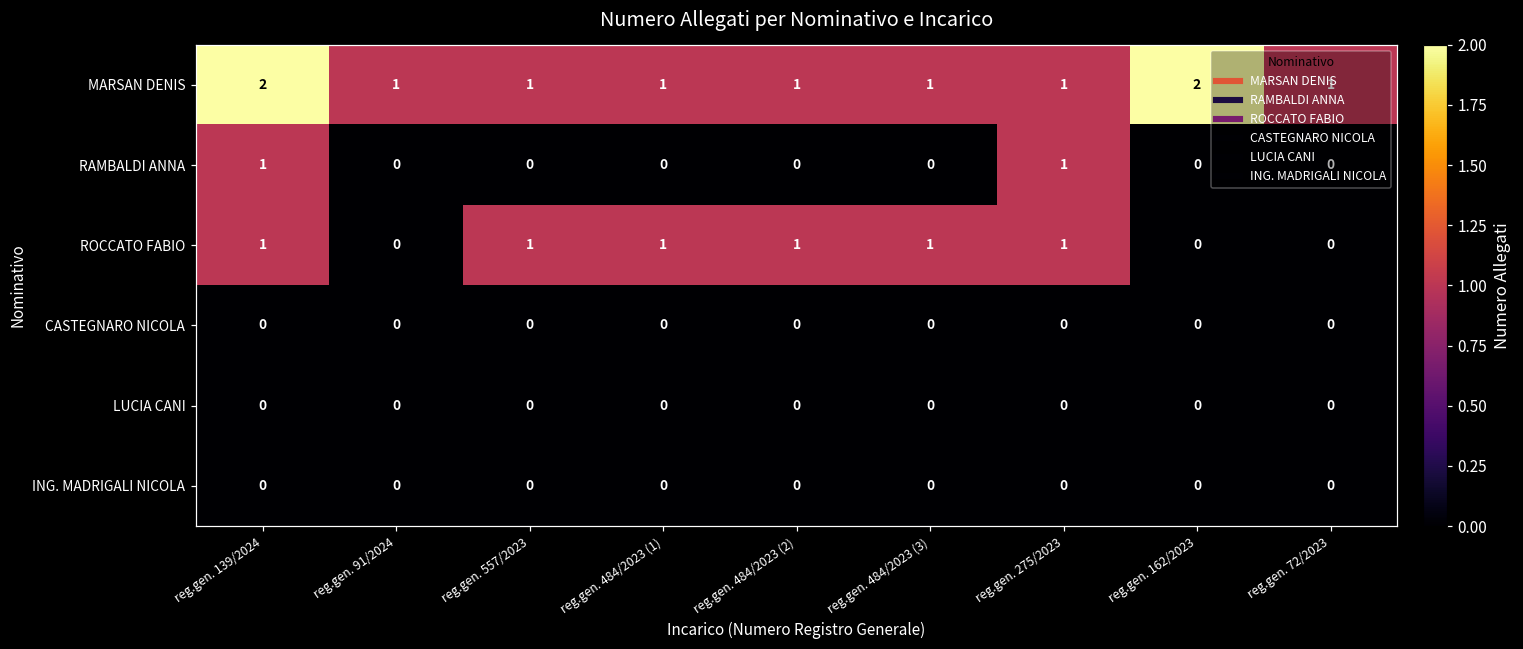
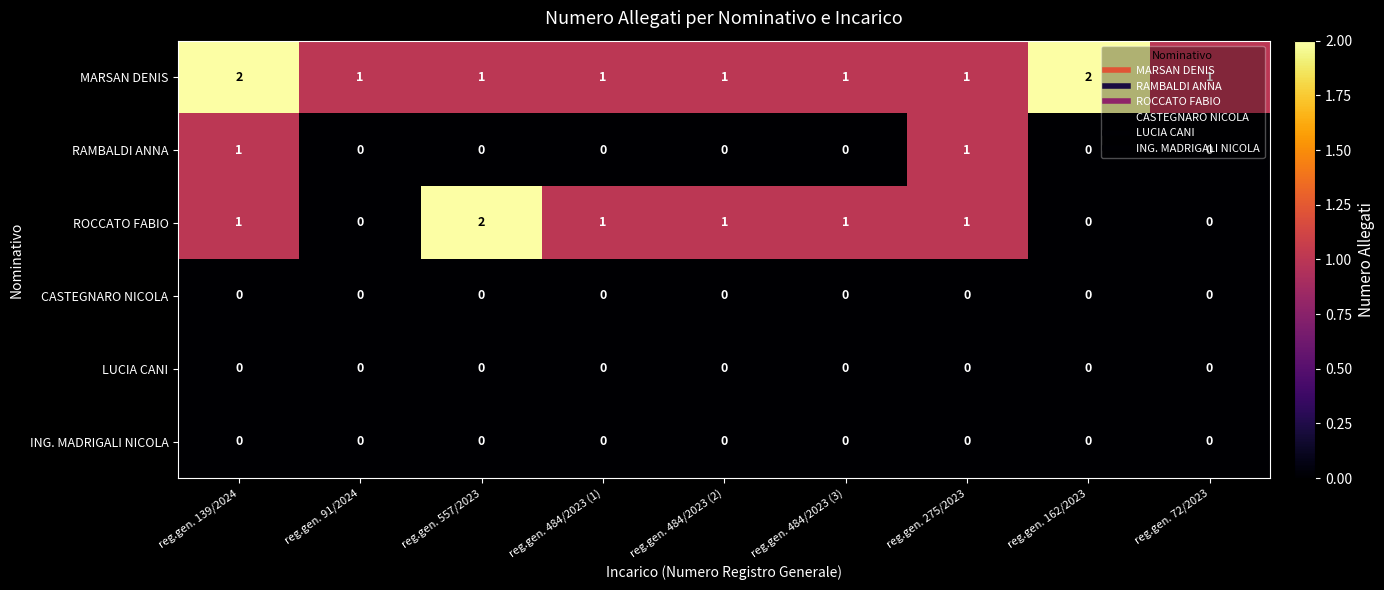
ROCCATO FABIO, reg.gen. 557/2023: 1 -> 2
